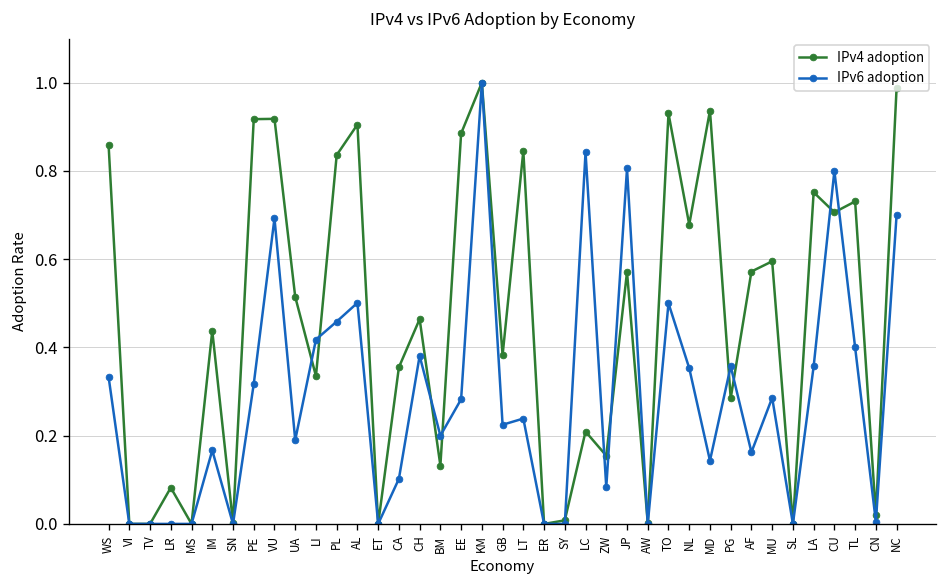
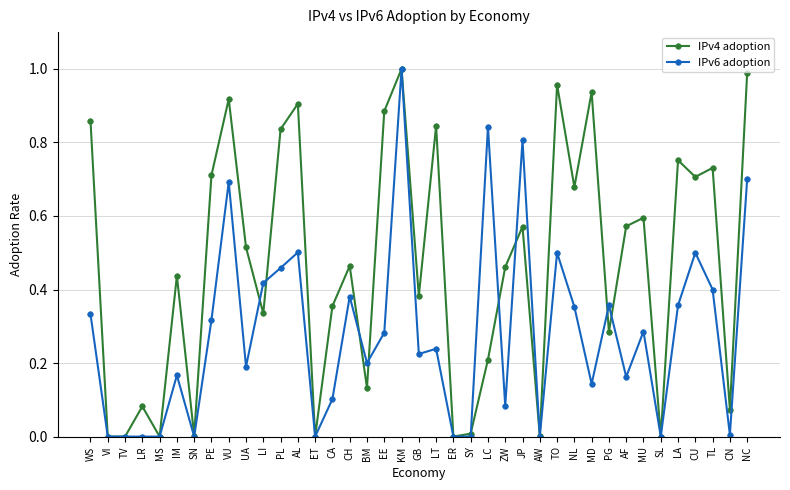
IPv4 adoption, PE: 0.92 -> 0.71
IPv4 adoption, ZW: 0.15 -> 0.46
IPv4 adoption, TO: 0.93 -> 0.96
IPv6 adoption, CU: 0.8 -> 0.5
IPv4 adoption, CN: 0.02 -> 0.07
